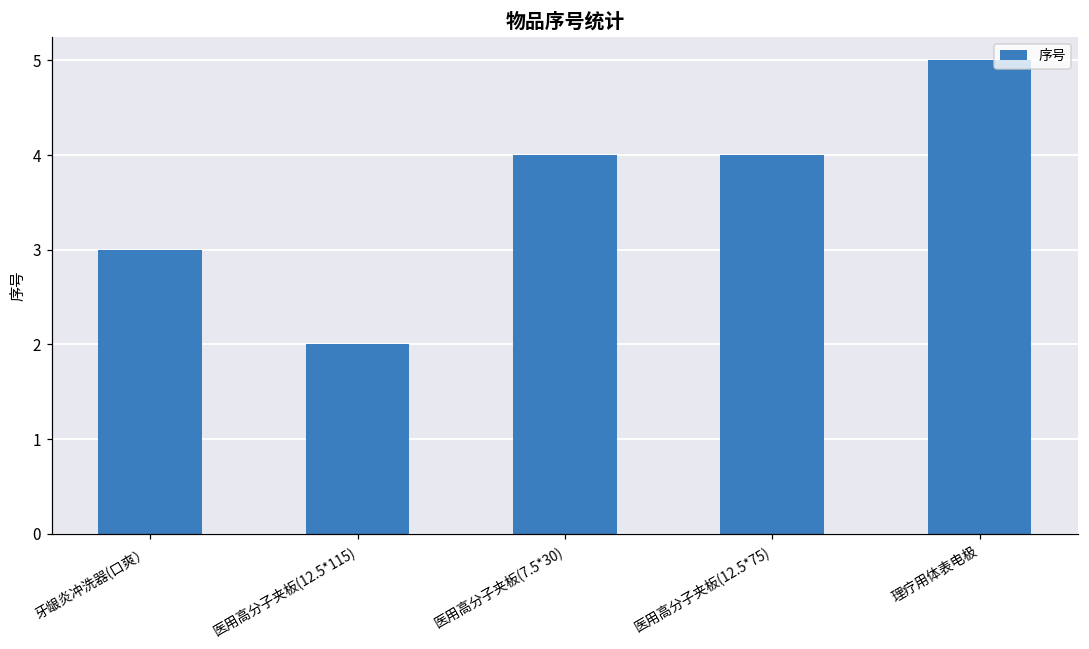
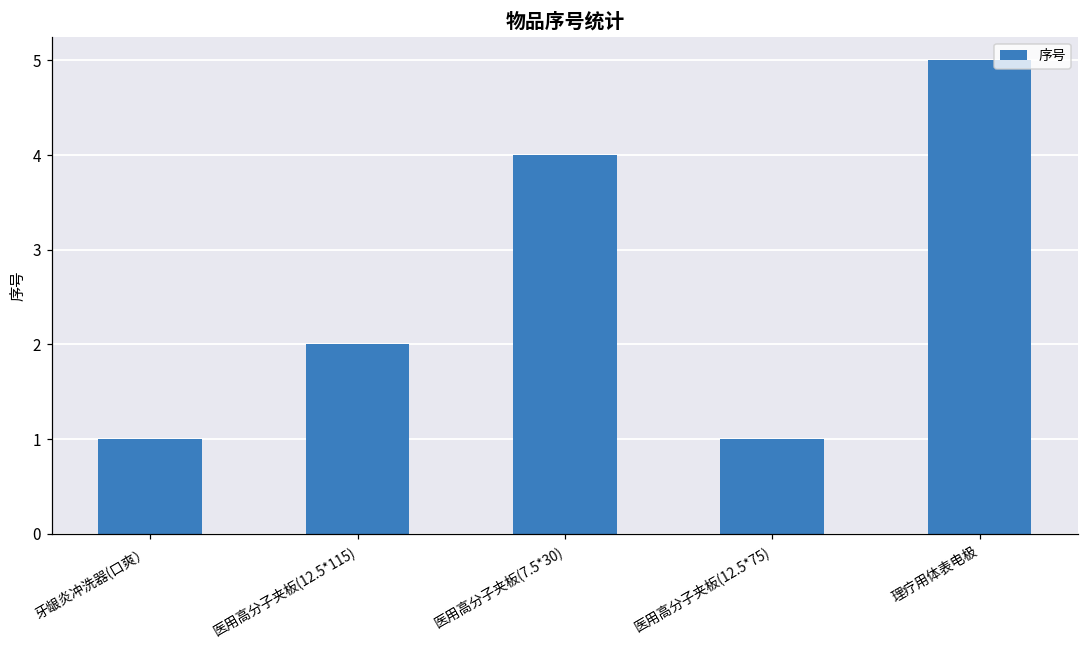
牙龈炎冲洗器(口爽）: 3 -> 1
医用高分子夹板(12.5*75): 4 -> 1
